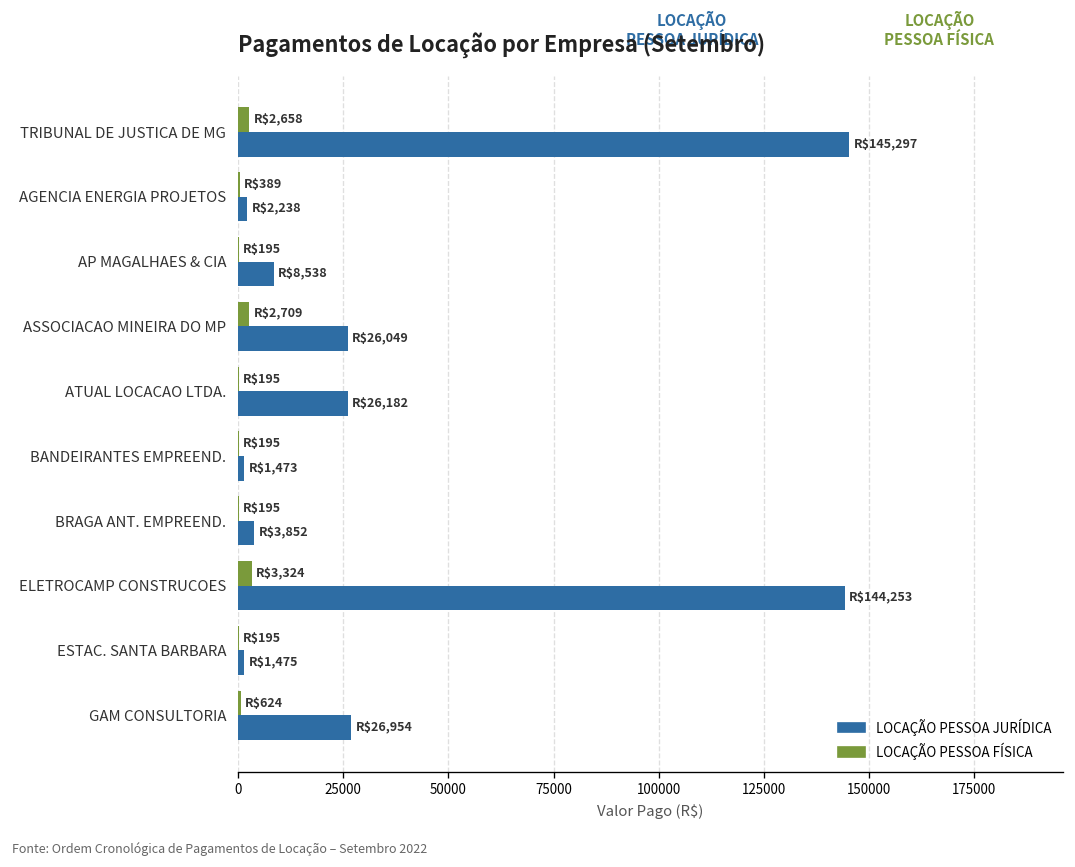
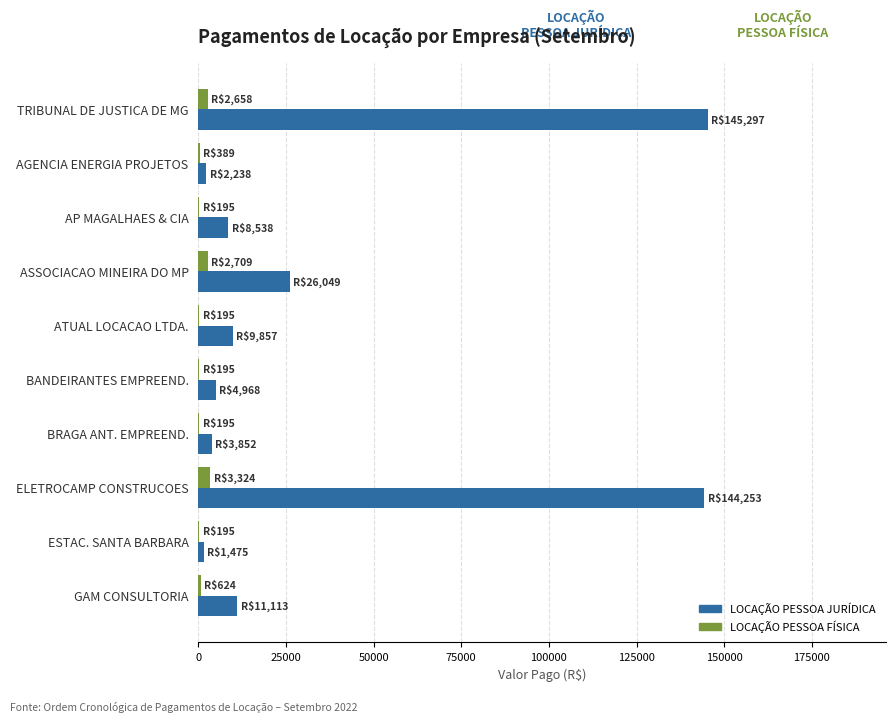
LOCAÇÃO PESSOA JURÍDICA, ATUAL LOCACAO LTDA.: $26,182 -> $9,857
LOCAÇÃO PESSOA JURÍDICA, BANDEIRANTES EMPREEND.: $1,473 -> $4,968
LOCAÇÃO PESSOA JURÍDICA, GAM CONSULTORIA: $26,954 -> $11,113
